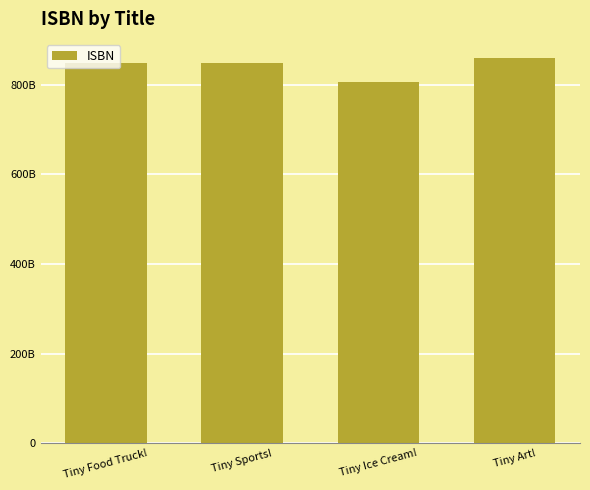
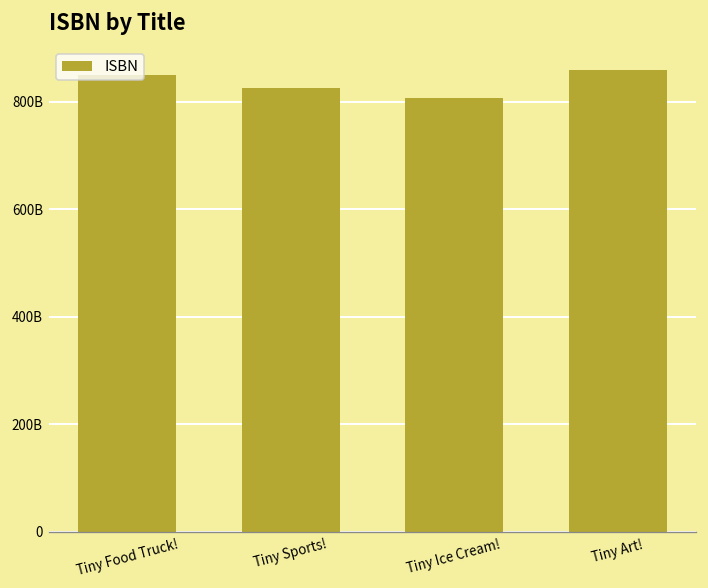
Tiny Sports!: 850000000000 -> 830000000000
